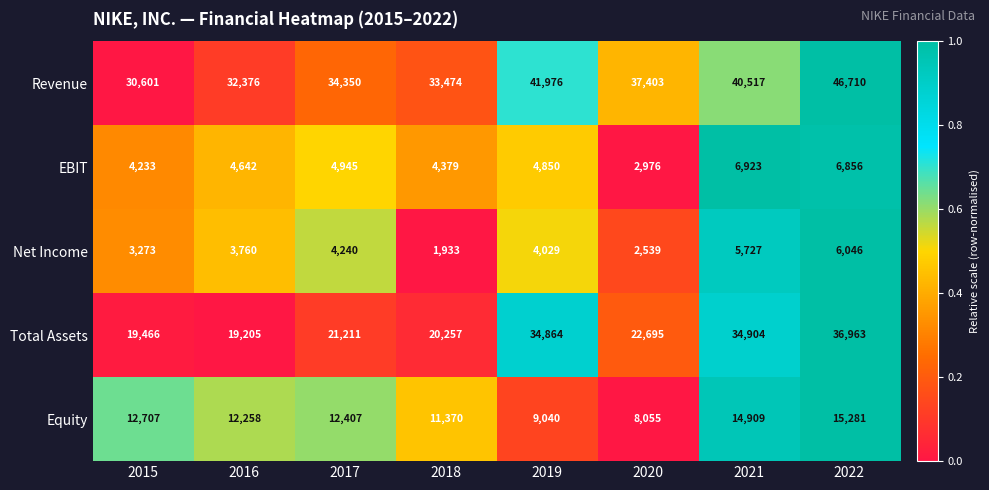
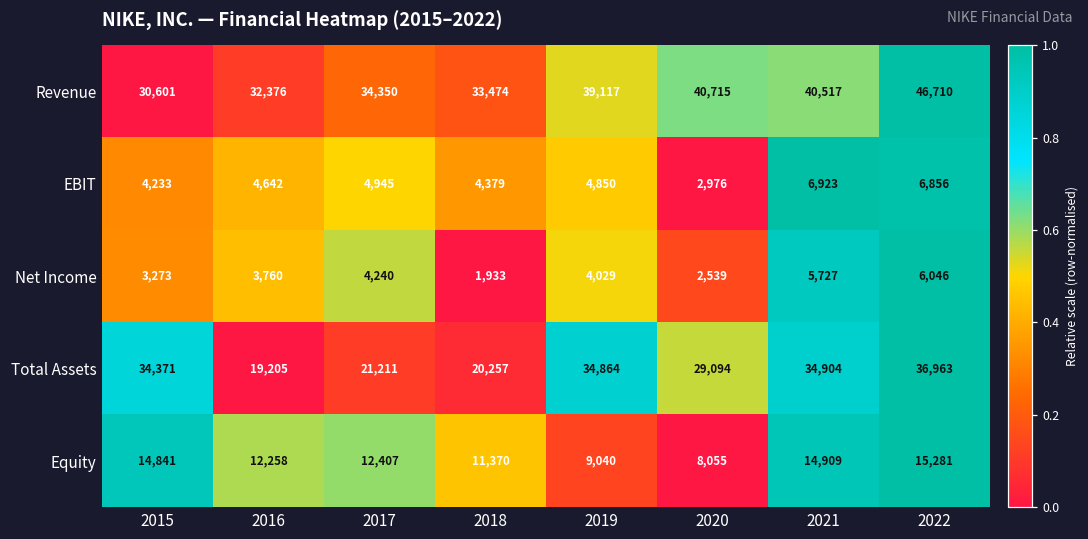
Revenue, 2019: 41,976 -> 39,117
Revenue, 2020: 37,403 -> 40,715
Total Assets, 2015: 19,466 -> 34,371
Total Assets, 2020: 22,695 -> 29,094
Equity, 2015: 12,707 -> 14,841
